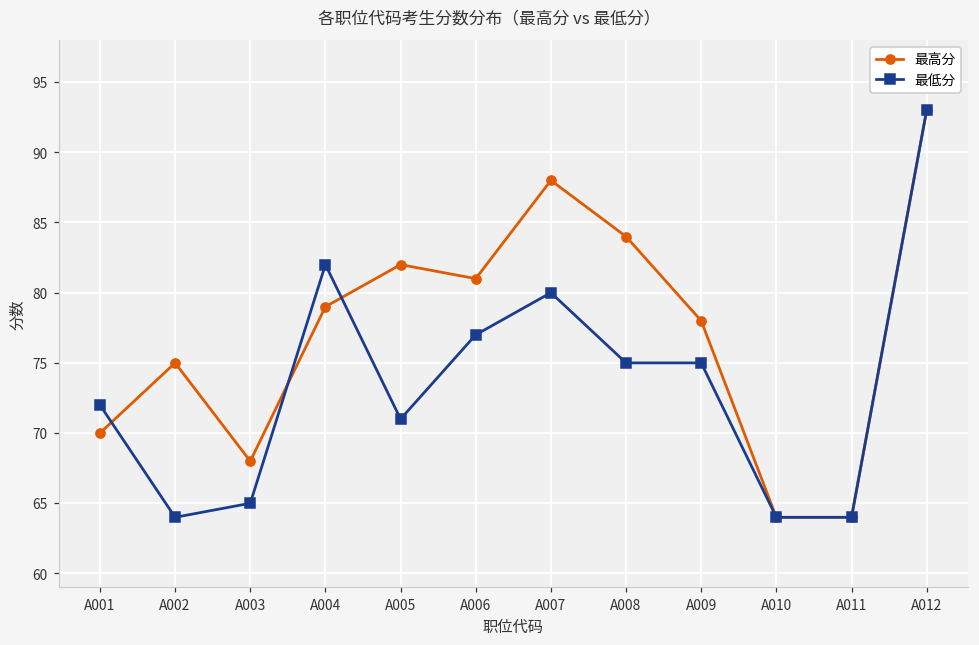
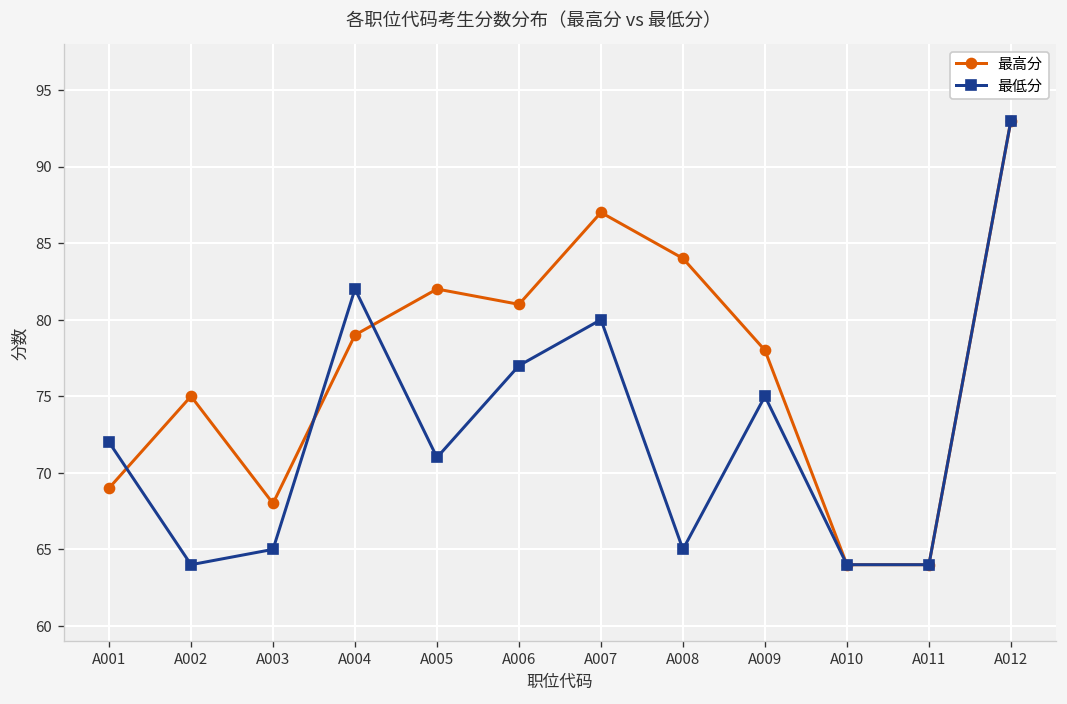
最高分, A001: 70 -> 69
最高分, A007: 88 -> 87
最低分, A008: 75 -> 65
